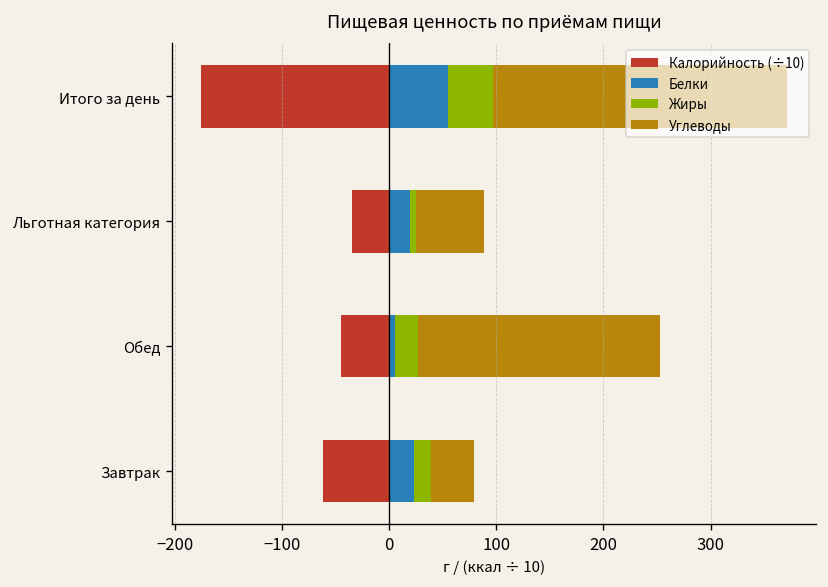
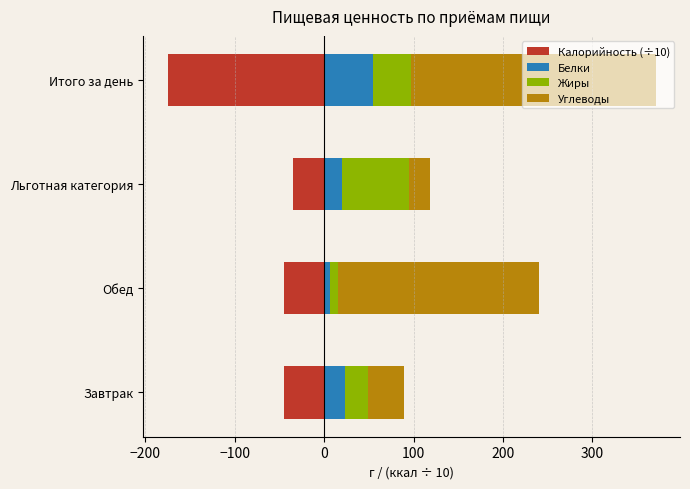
Жиры, Льготная категория: 10 -> 80
Углеводы, Льготная категория: 60 -> 20
Жиры, Обед: 20 -> 10
Калорийность (÷10), Завтрак: -60 -> -50
Жиры, Завтрак: 20 -> 30
